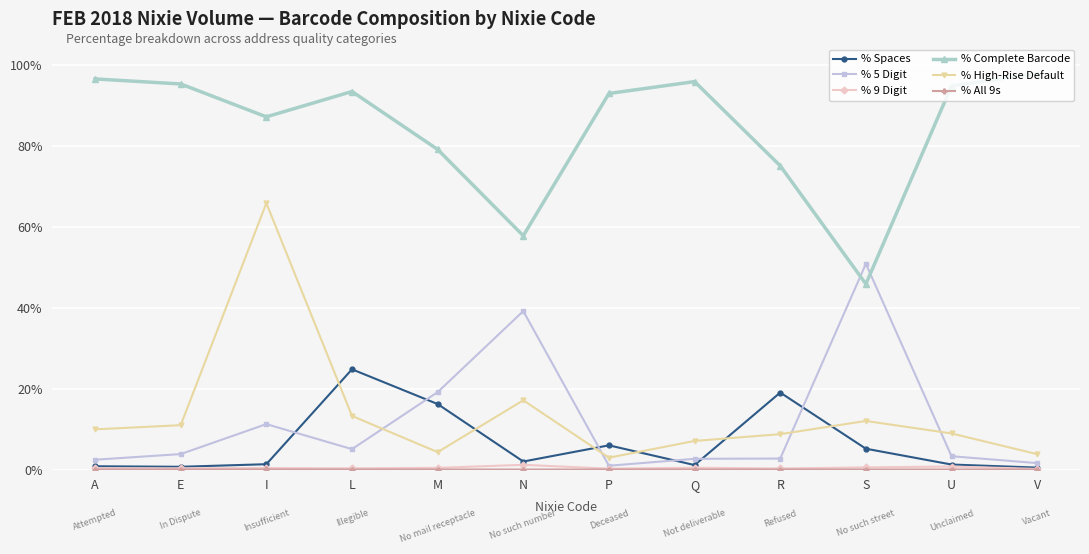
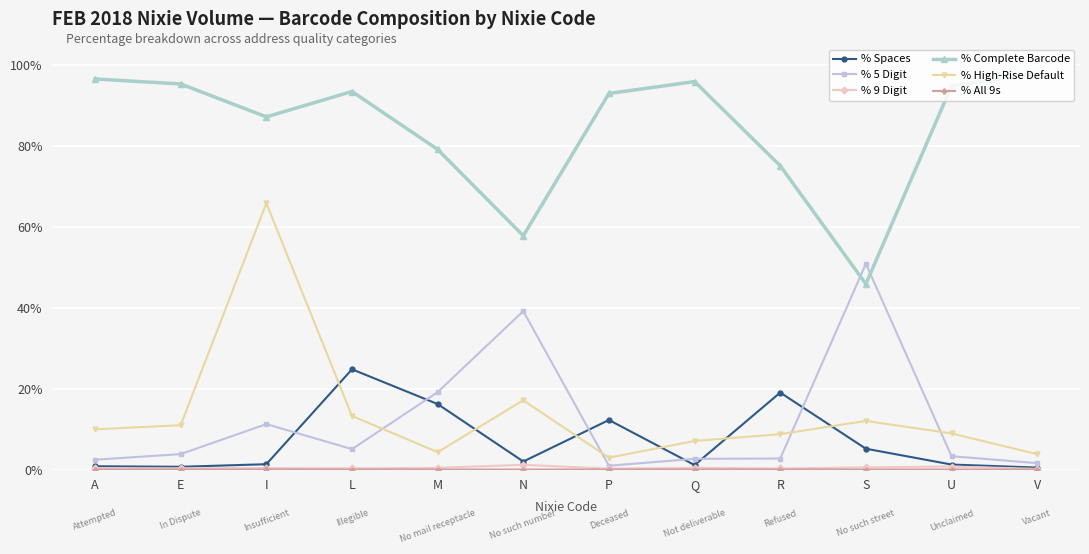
% Spaces, P: 6% -> 12%
